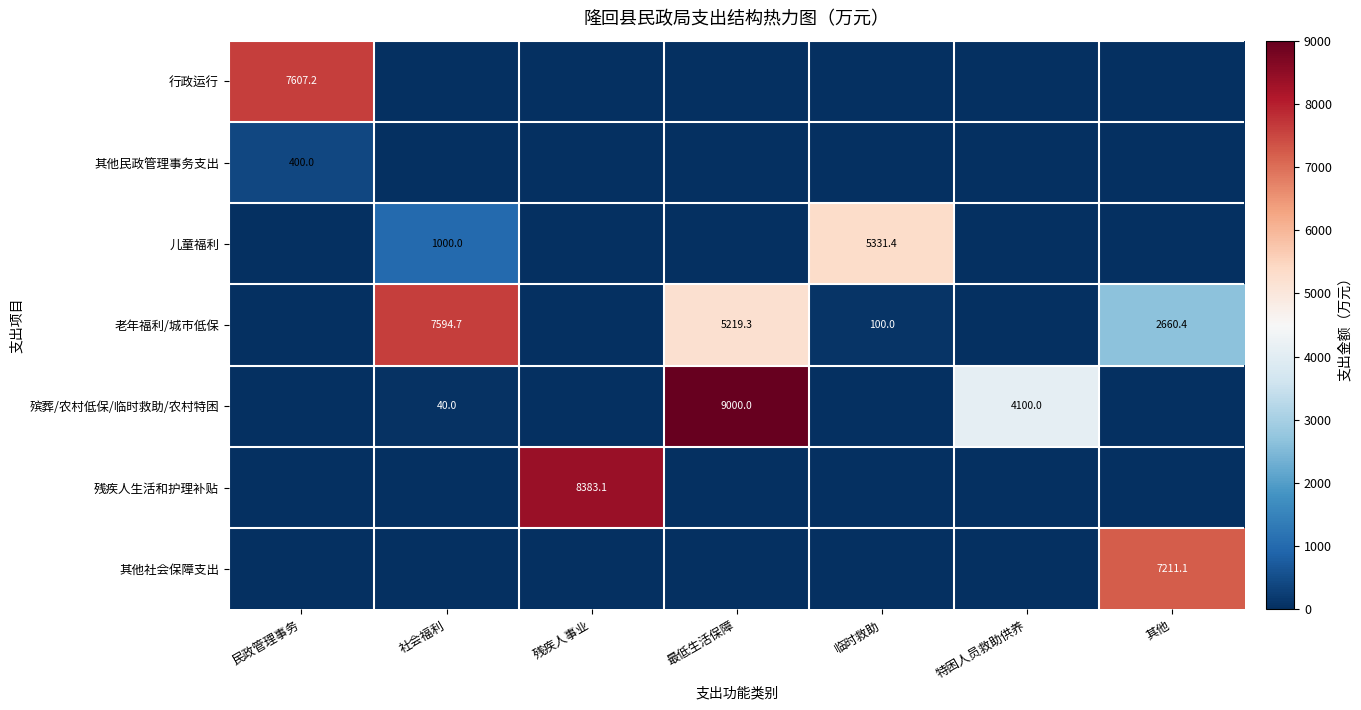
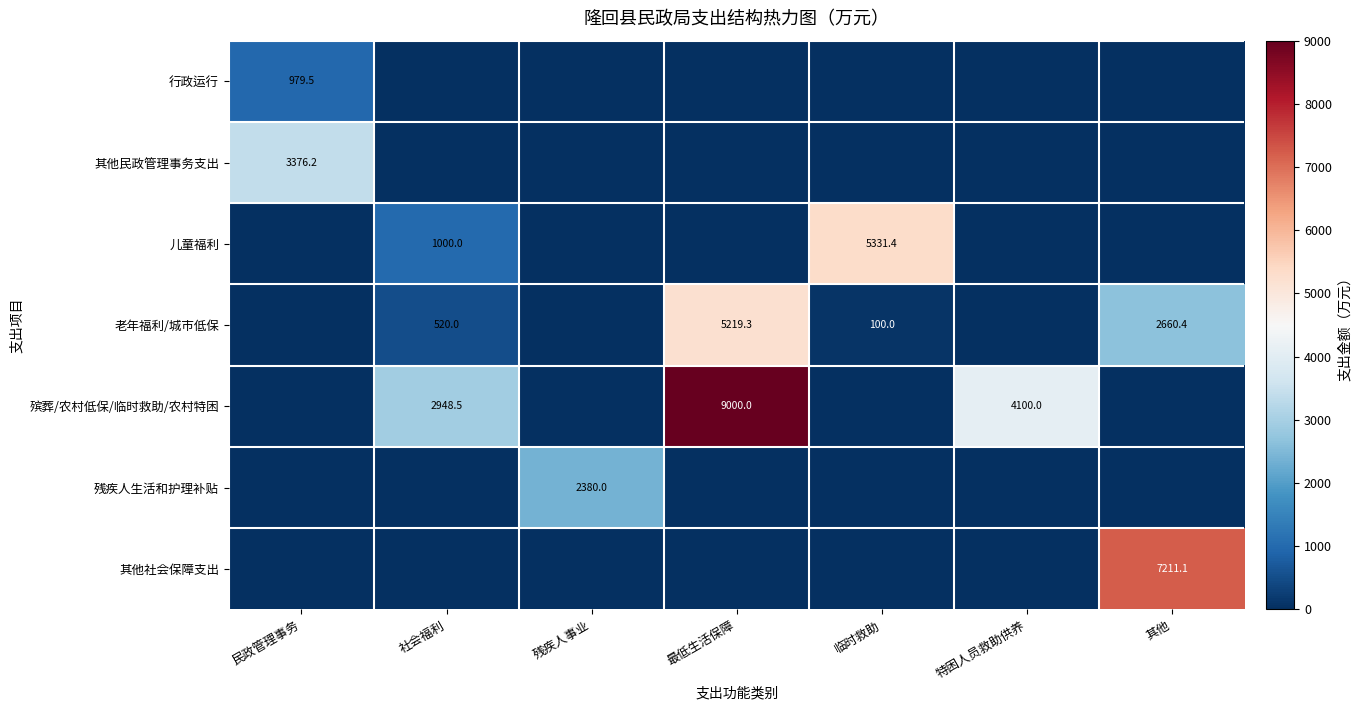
行政运行, 民政管理事务: 7607.2 -> 979.5
其他民政管理事务支出, 民政管理事务: 400.0 -> 3376.2
老年福利/城市低保, 社会福利: 7594.7 -> 520.0
殡葬/农村低保/临时救助/农村特困, 社会福利: 40.0 -> 2948.5
残疾人生活和护理补贴, 残疾人事业: 8383.1 -> 2380.0
